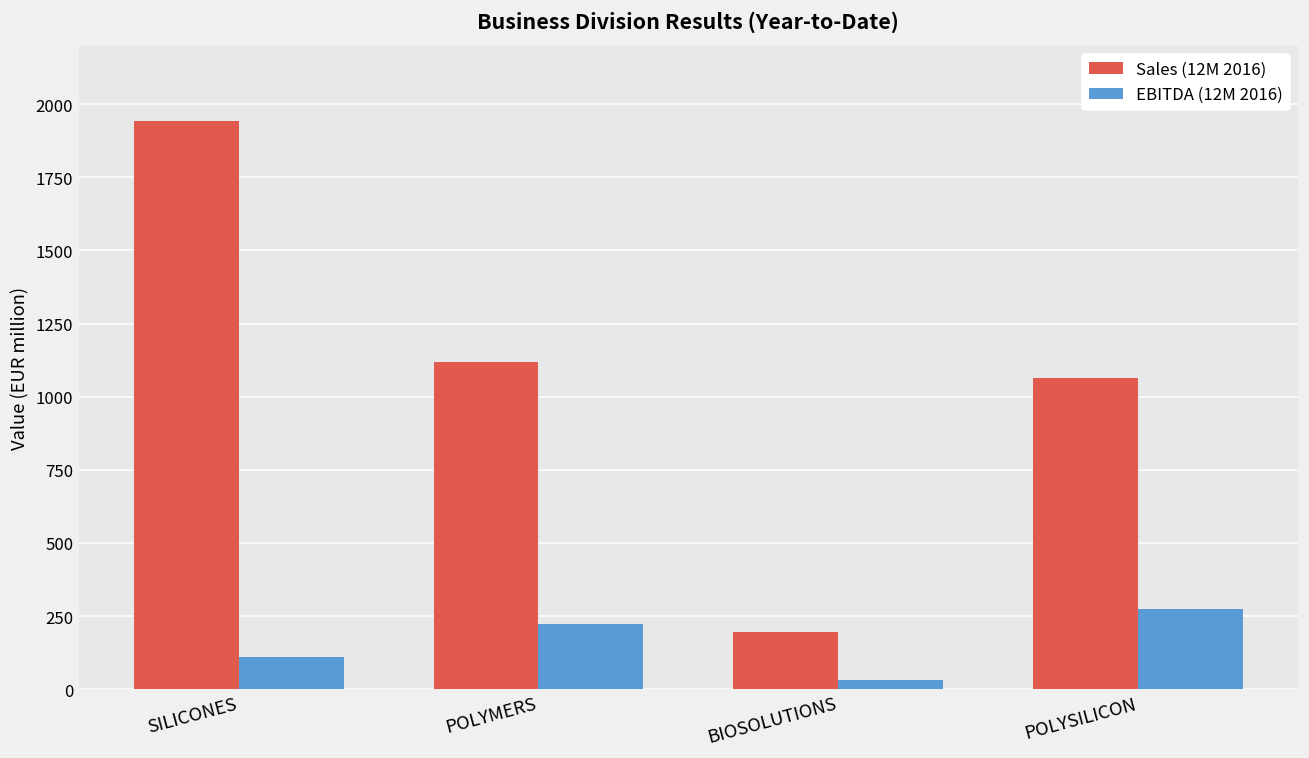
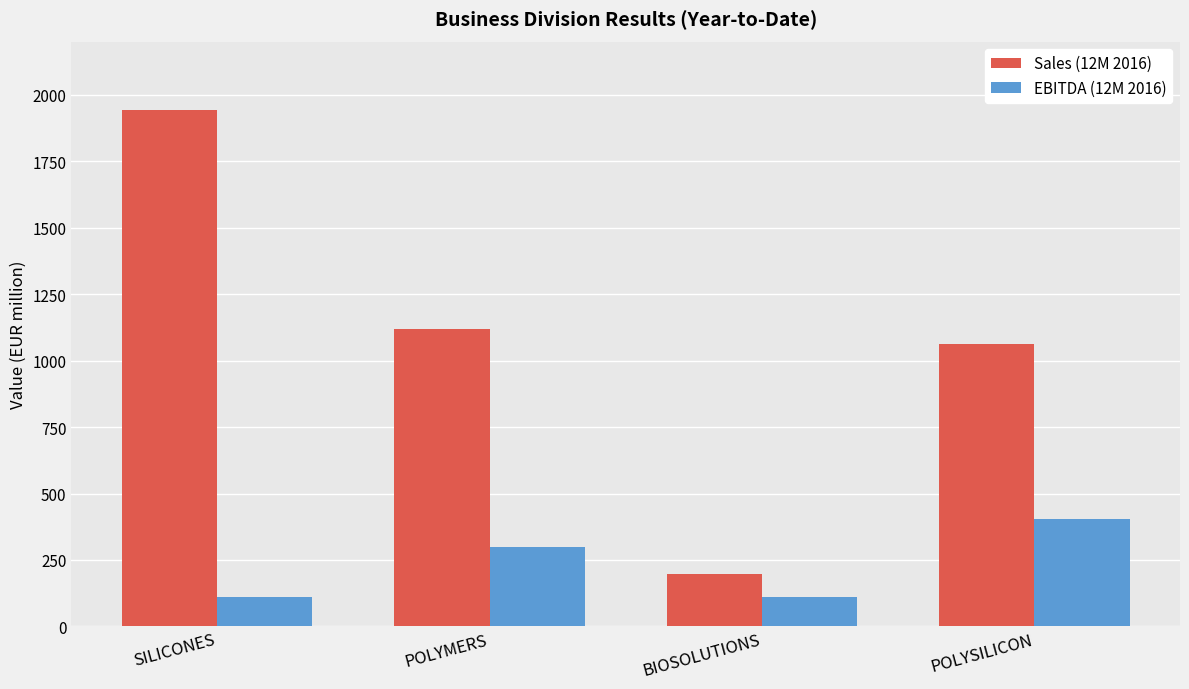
EBITDA (12M 2016), POLYMERS: 220 -> 300
EBITDA (12M 2016), BIOSOLUTIONS: 30 -> 110
EBITDA (12M 2016), POLYSILICON: 270 -> 400
